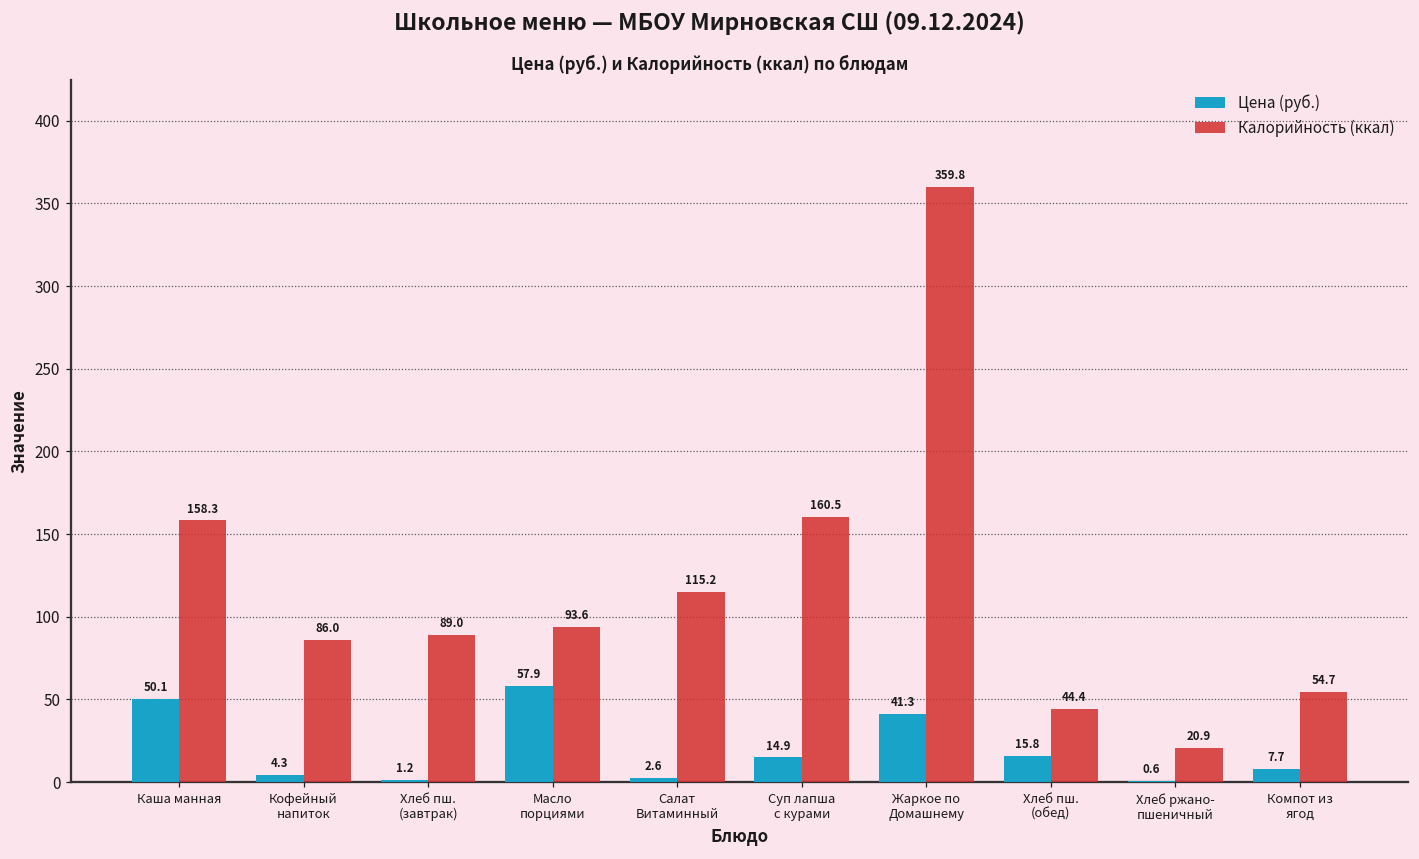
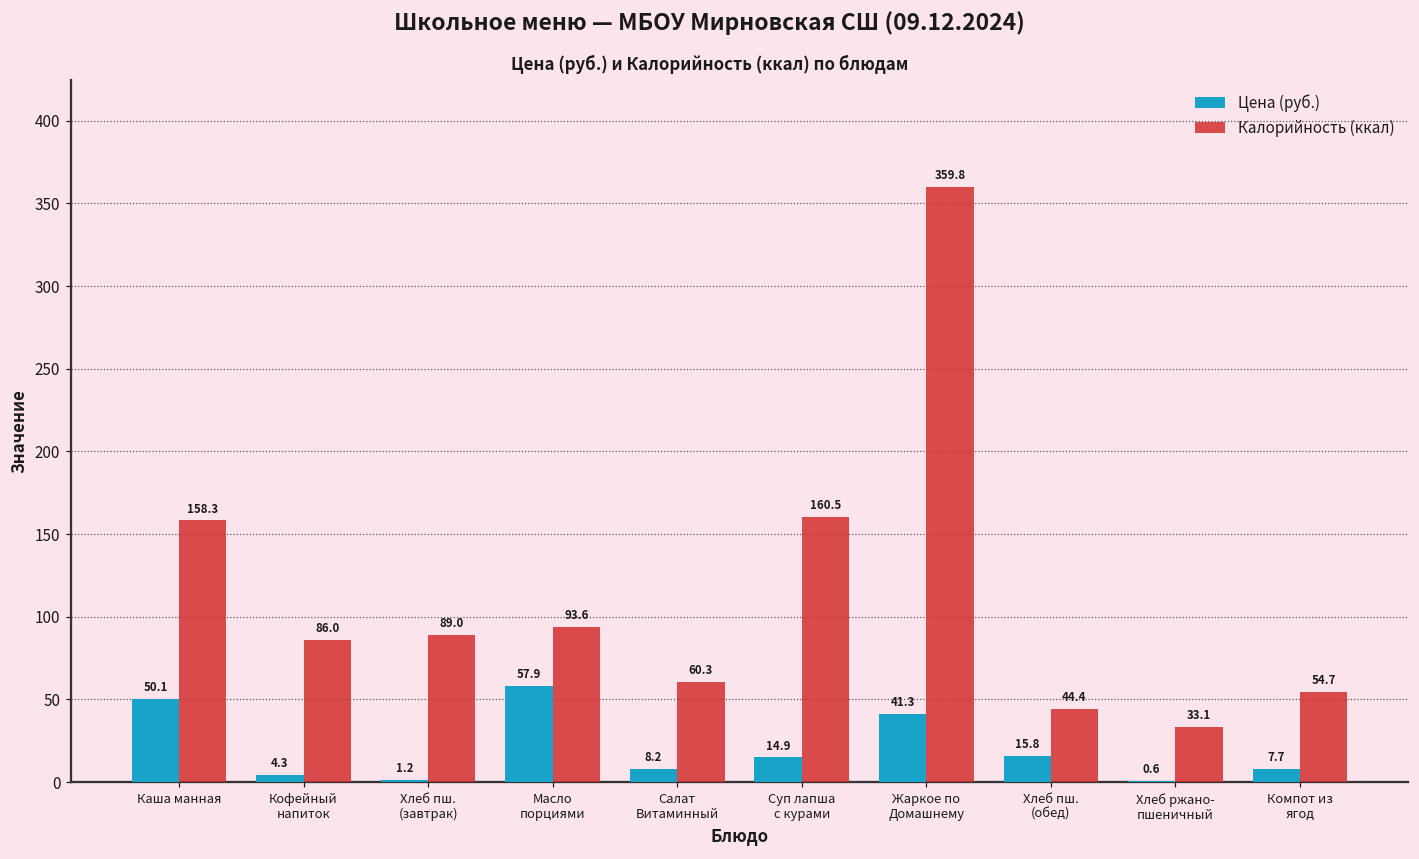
Цена (руб.), Салат Витаминный: 2.6 -> 8.2
Калорийность (ккал), Салат Витаминный: 115.2 -> 60.3
Калорийность (ккал), Хлеб ржано- пшеничный: 20.9 -> 33.1
